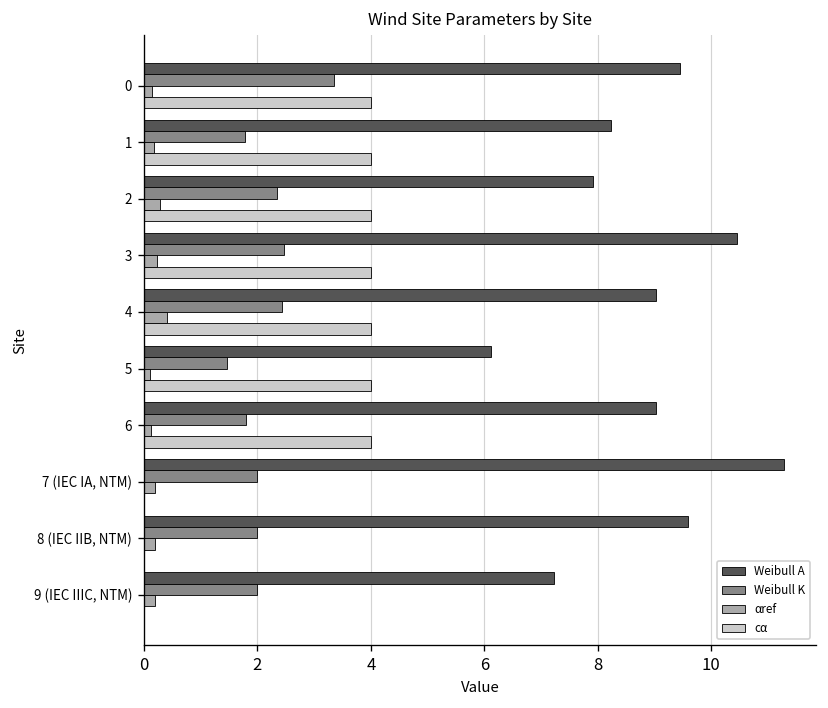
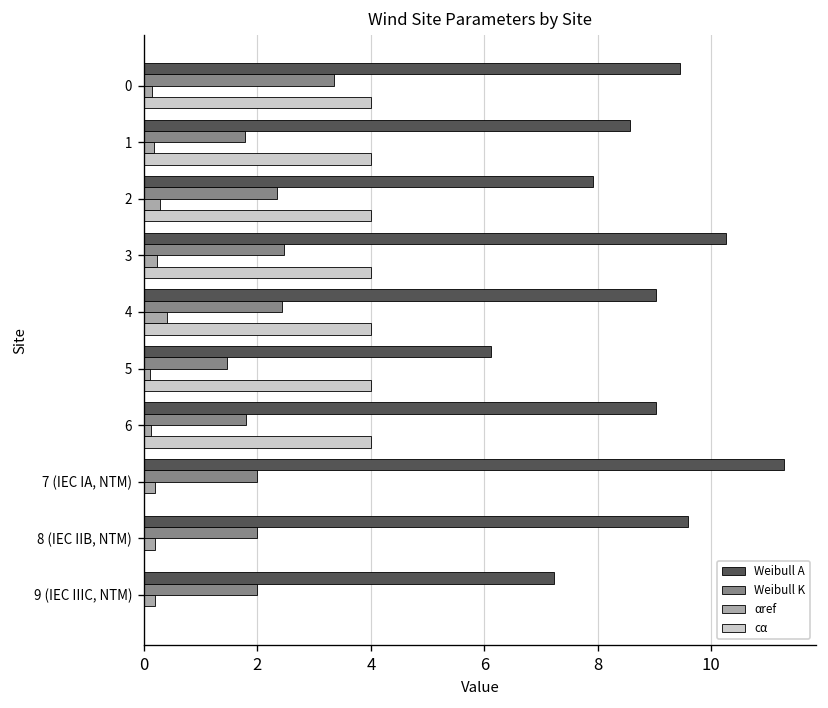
Weibull A, 1: 8.2 -> 8.6
Weibull A, 3: 10.5 -> 10.3
